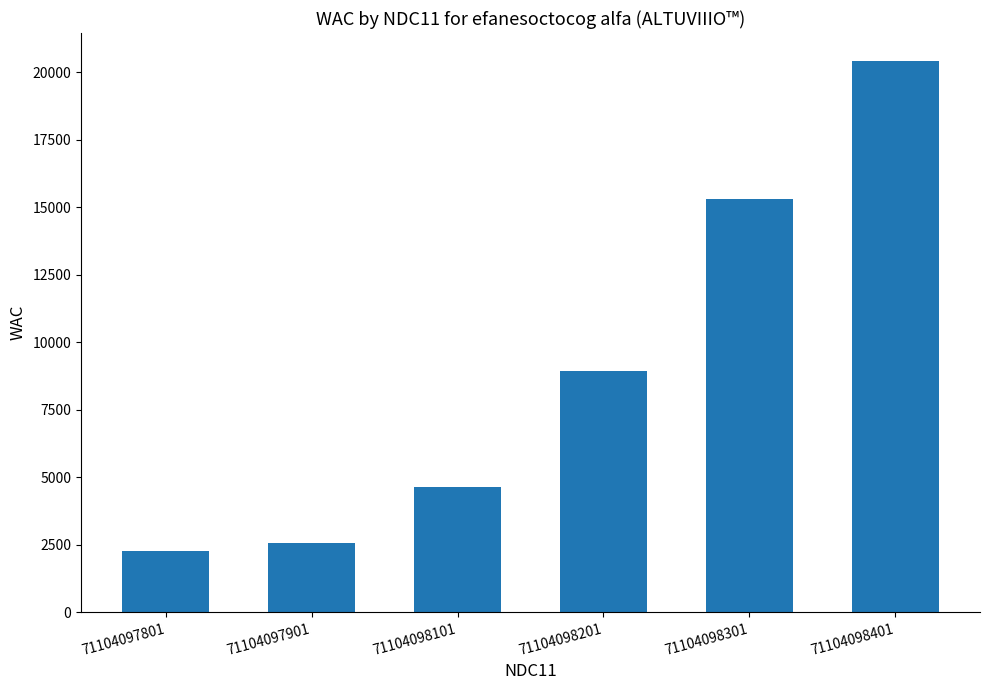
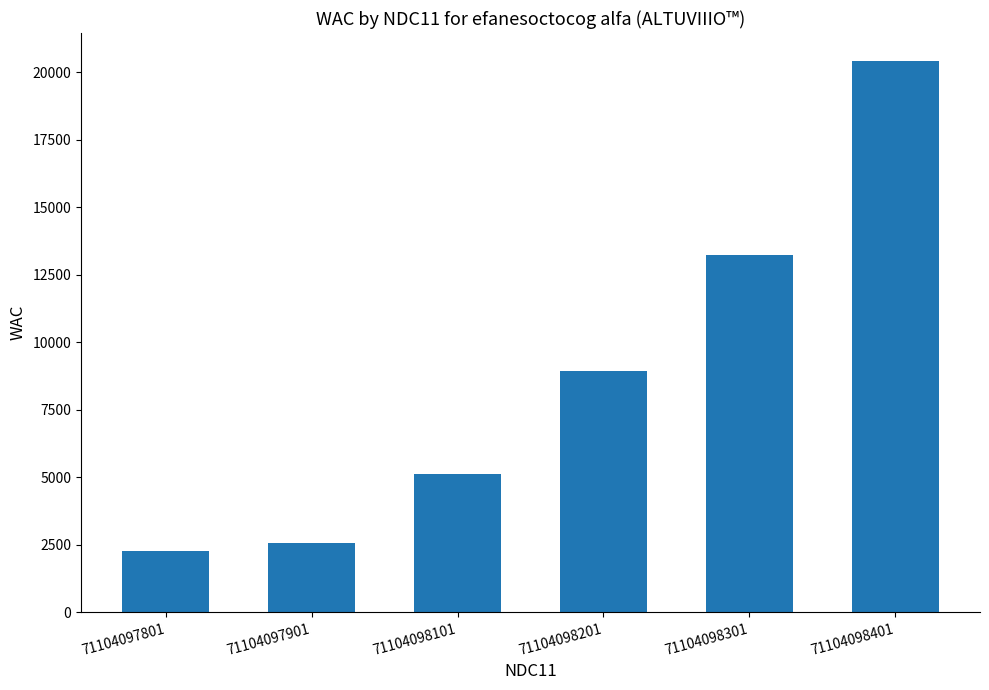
71104098101: 4600 -> 5100
71104098301: 15300 -> 13300
